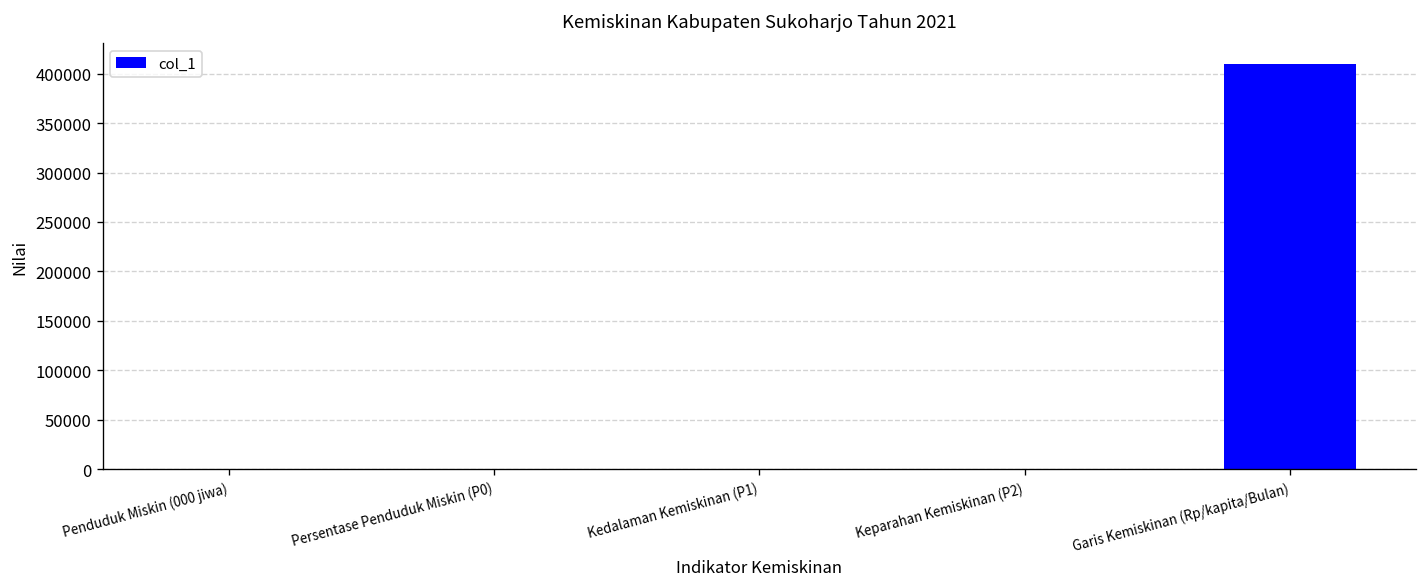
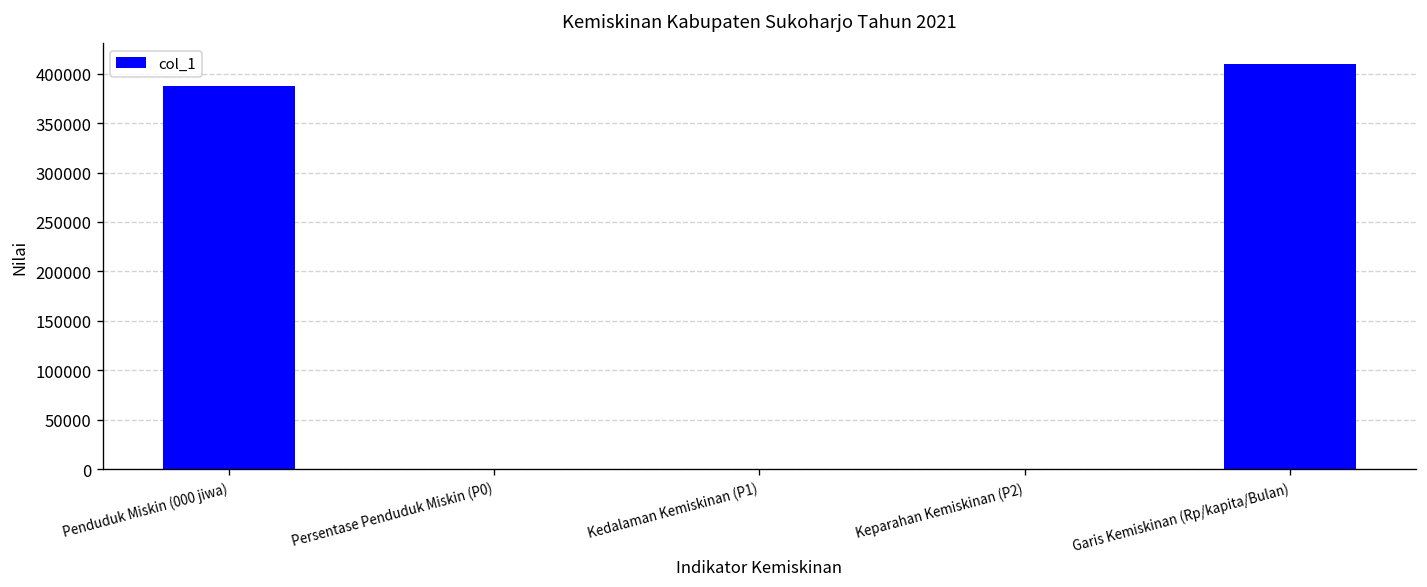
Penduduk Miskin (000 jiwa): 0 -> 390000
